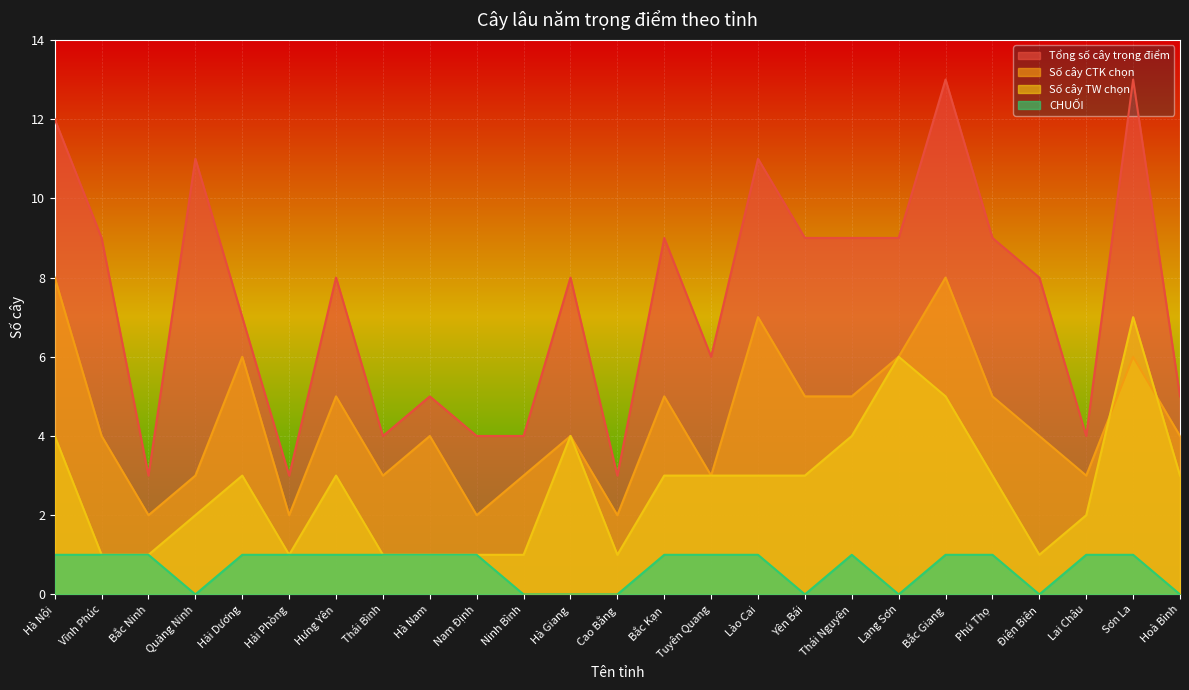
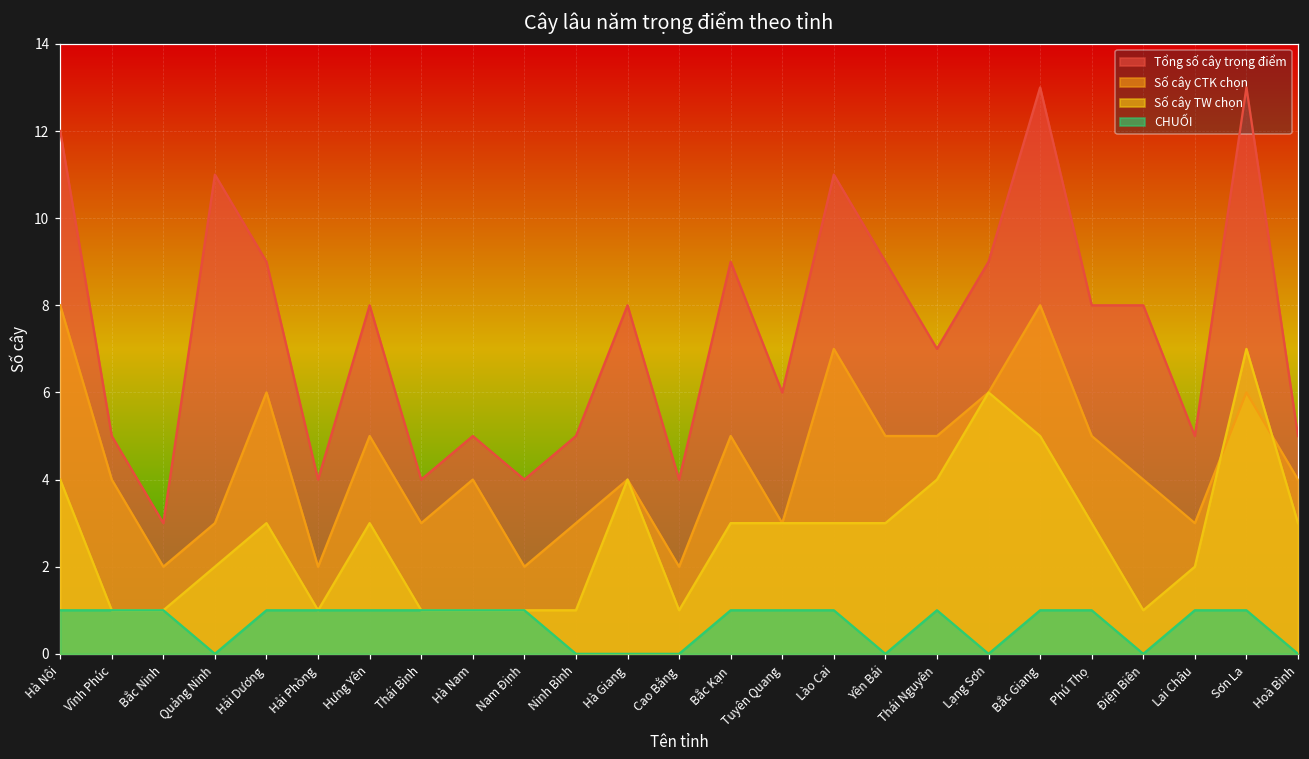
Tổng số cây trọng điểm, Vĩnh Phúc: 9 -> 5
Tổng số cây trọng điểm, Hải Dương: 7 -> 9
Tổng số cây trọng điểm, Hải Phòng: 3 -> 4
Tổng số cây trọng điểm, Ninh Bình: 4 -> 5
Tổng số cây trọng điểm, Cao Bằng: 3 -> 4
Tổng số cây trọng điểm, Thái Nguyên: 9 -> 7
Tổng số cây trọng điểm, Phú Thọ: 9 -> 8
Tổng số cây trọng điểm, Lai Châu: 4 -> 5
